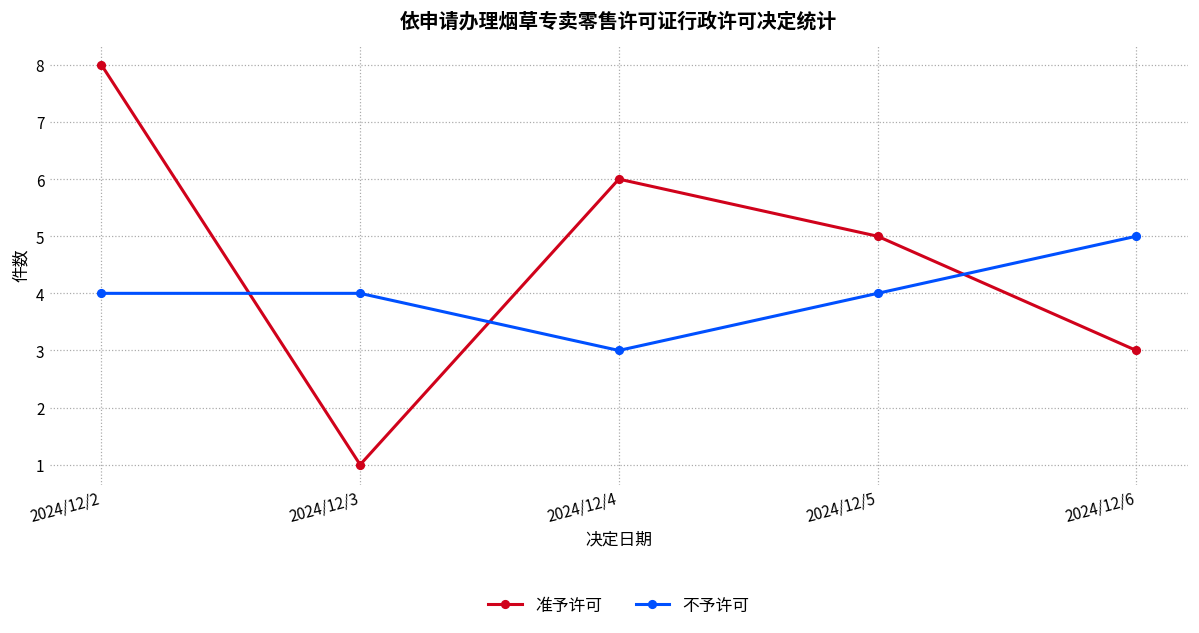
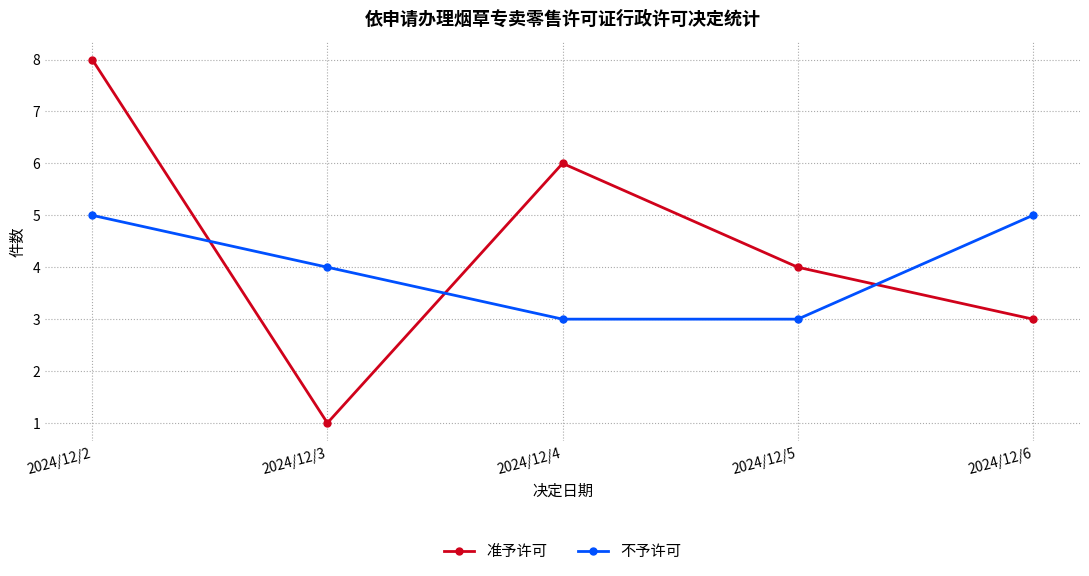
不予许可, 2024/12/2: 4 -> 5
准予许可, 2024/12/5: 5 -> 4
不予许可, 2024/12/5: 4 -> 3
